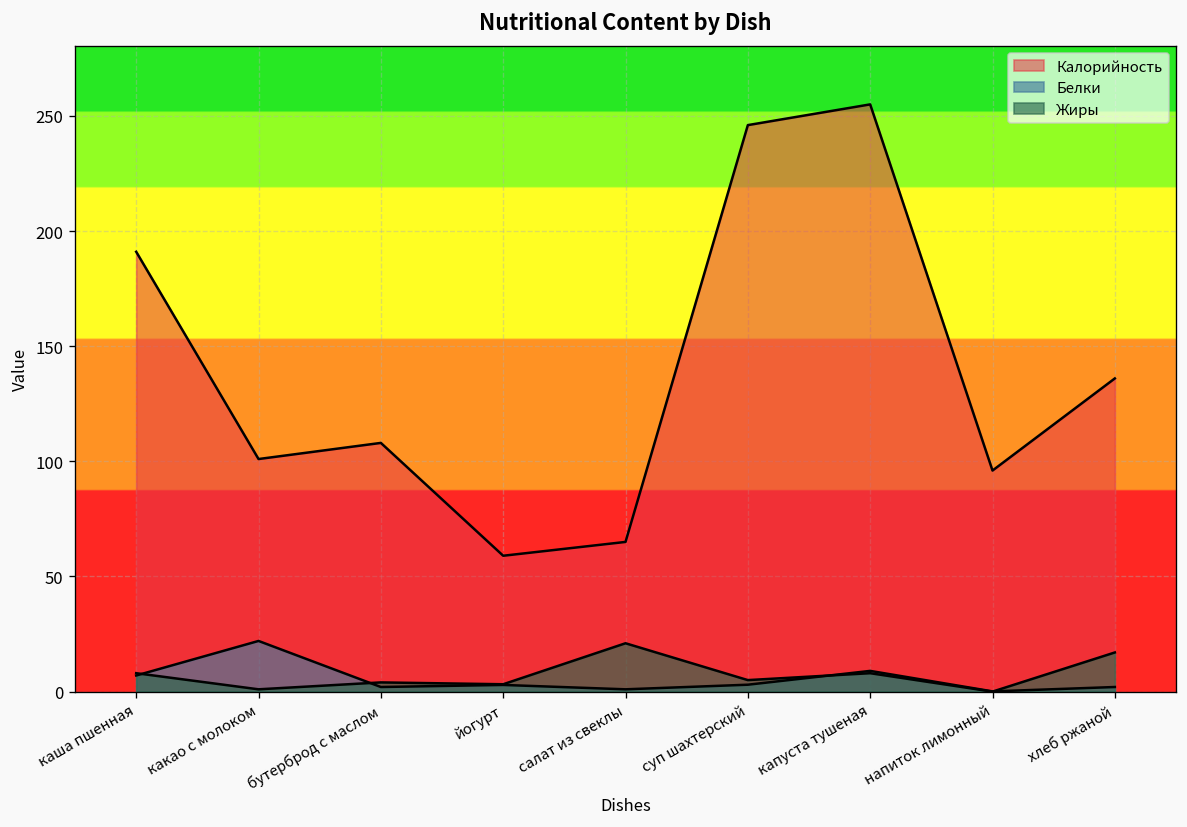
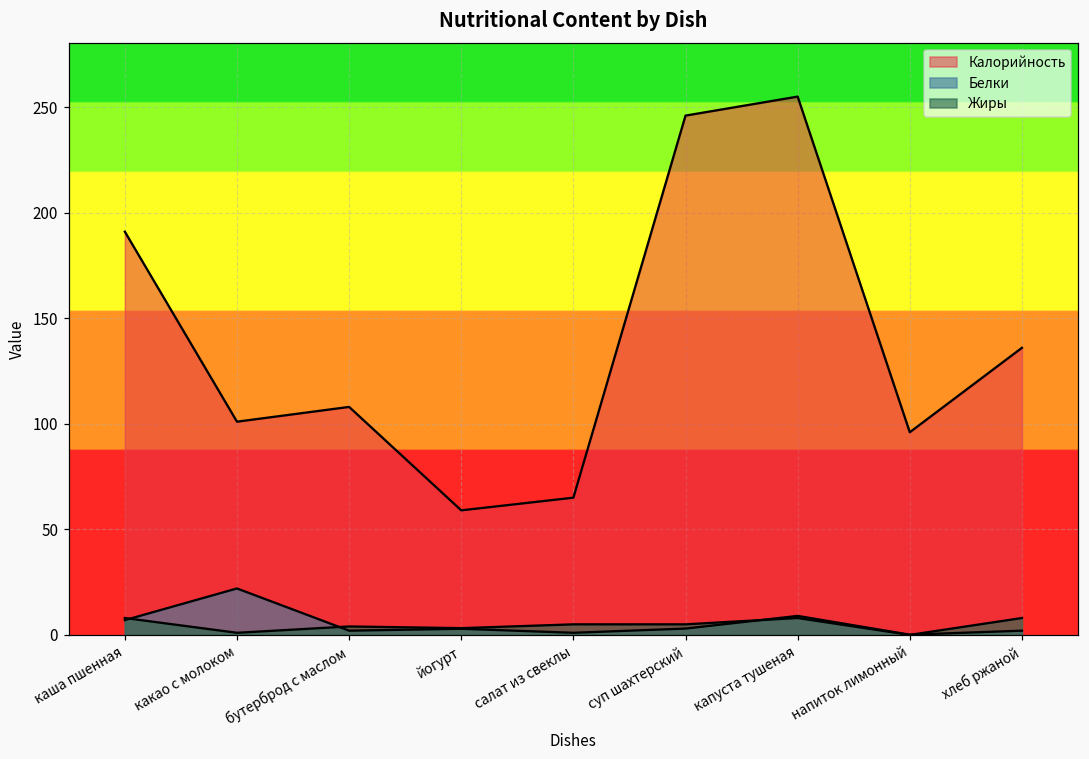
Жиры, салат из свеклы: 21 -> 5
Жиры, хлеб ржаной: 17 -> 8
